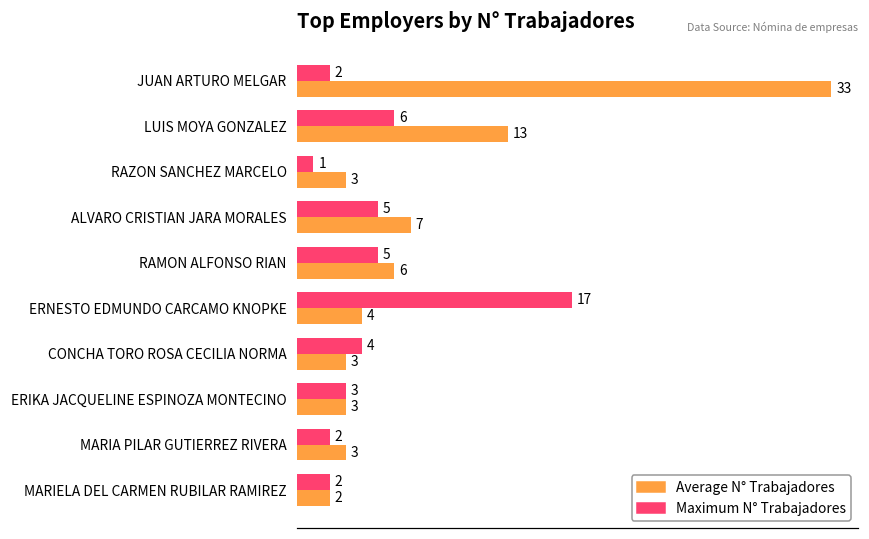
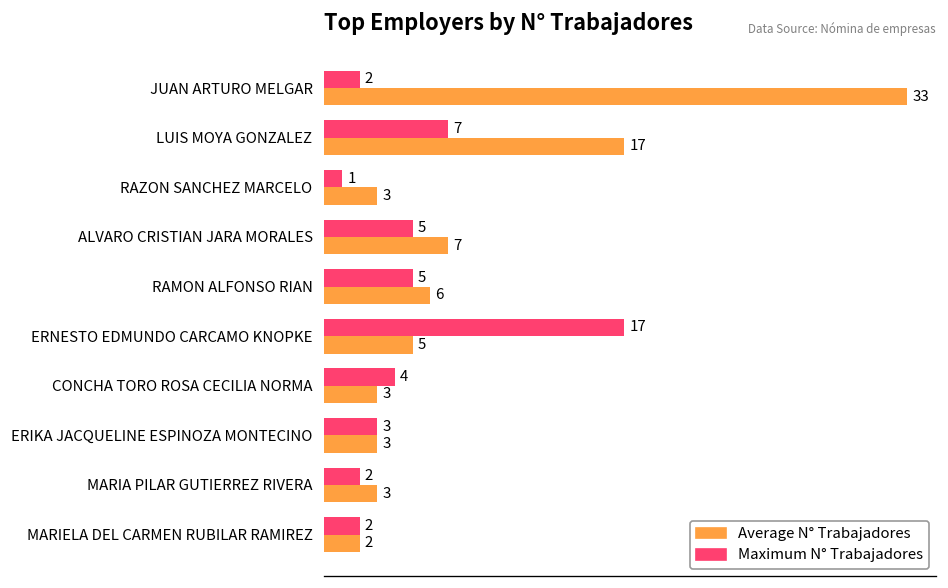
Maximum N° Trabajadores, LUIS MOYA GONZALEZ: 6 -> 7
Average N° Trabajadores, LUIS MOYA GONZALEZ: 13 -> 17
Average N° Trabajadores, ERNESTO EDMUNDO CARCAMO KNOPKE: 4 -> 5
